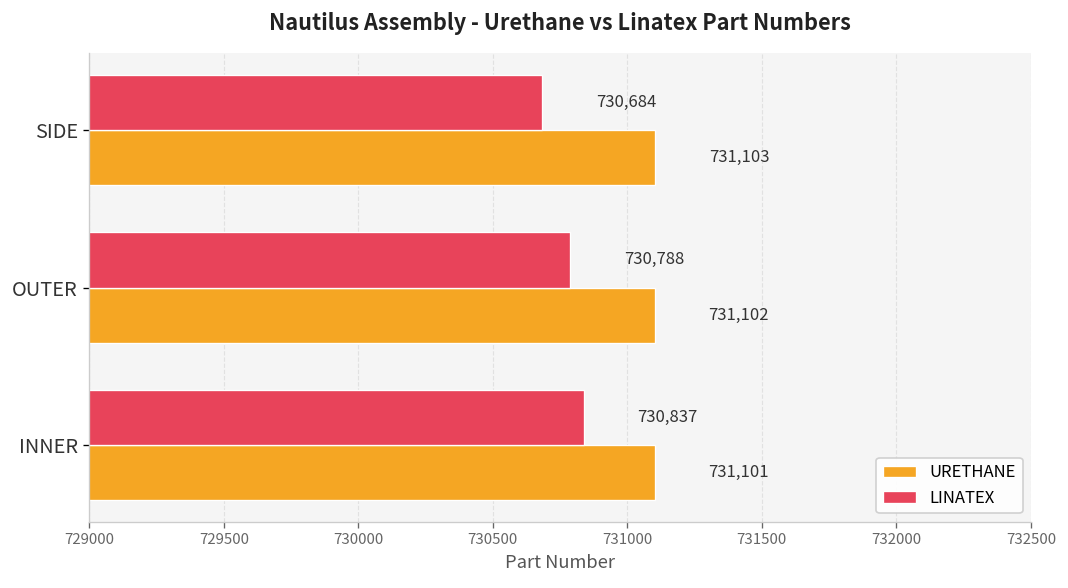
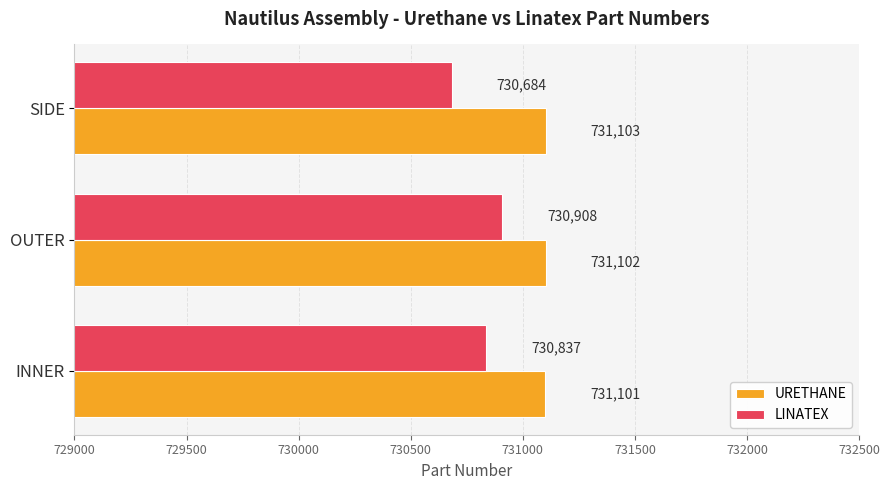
LINATEX, OUTER: 730,788 -> 730,908
